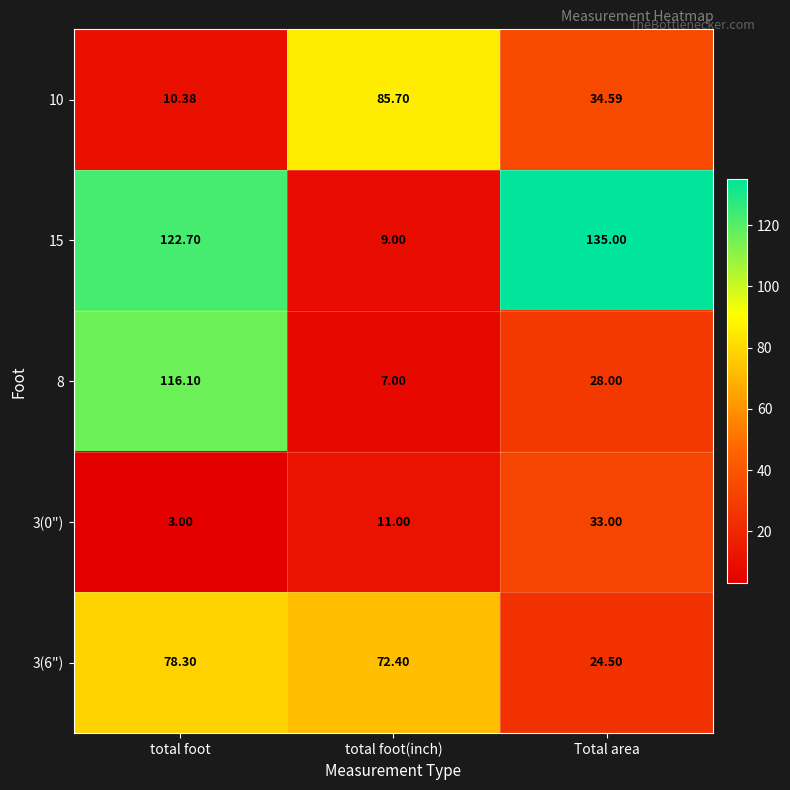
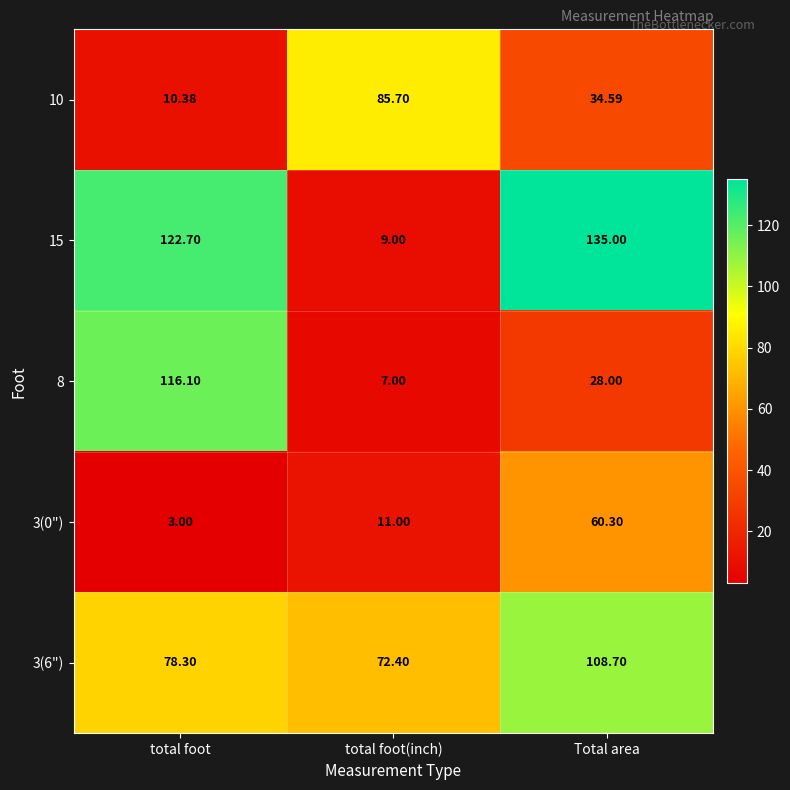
3(0"), Total area: 33.00 -> 60.30
3(6"), Total area: 24.50 -> 108.70
